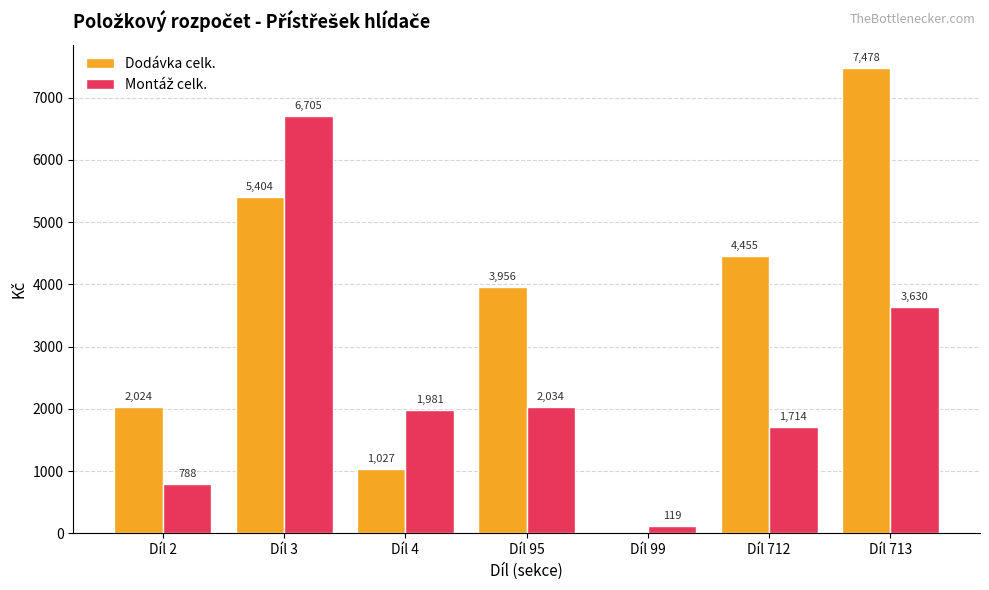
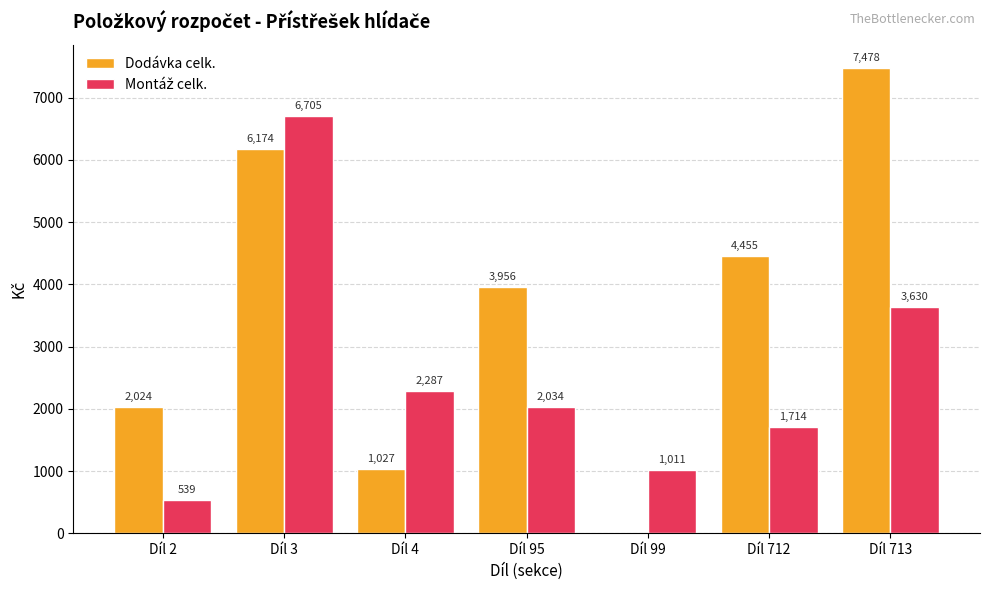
Montáž celk., Díl 2: 788 -> 539
Dodávka celk., Díl 3: 5,404 -> 6,174
Montáž celk., Díl 4: 1,981 -> 2,287
Montáž celk., Díl 99: 119 -> 1,011
